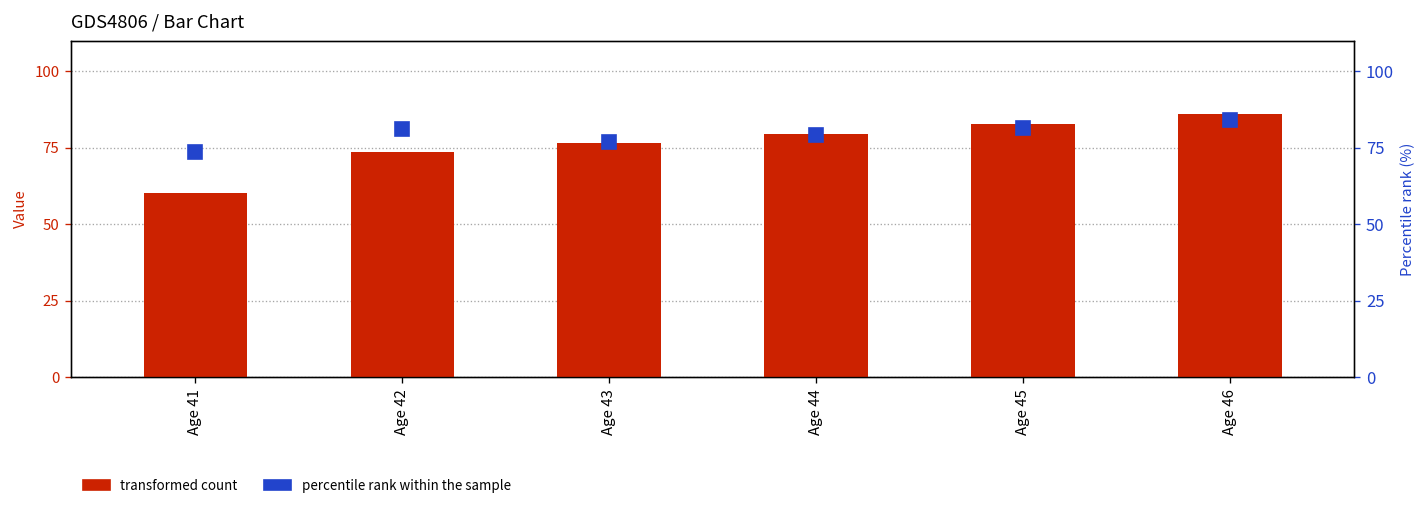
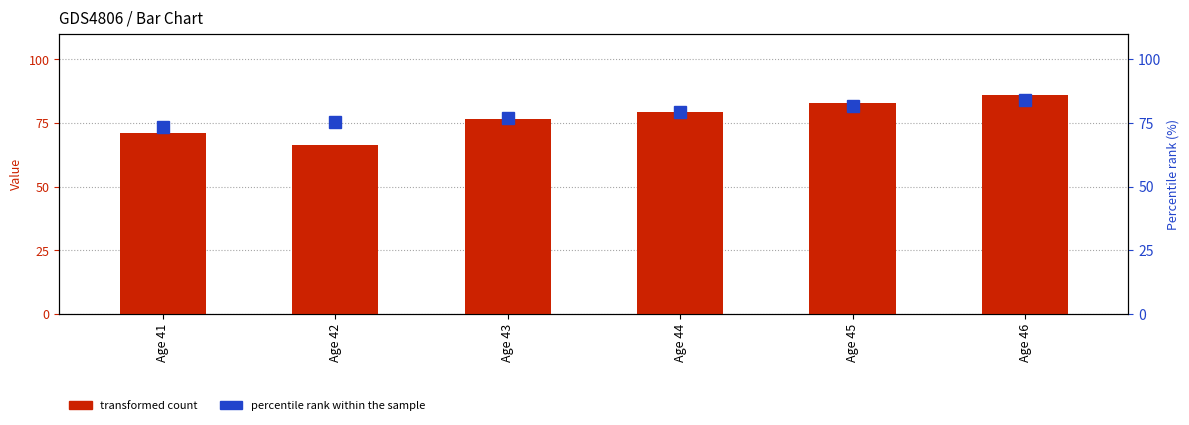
transformed count, Age 41: 60 -> 71
transformed count, Age 42: 74 -> 66
percentile rank within the sample, Age 42: 81 -> 75
